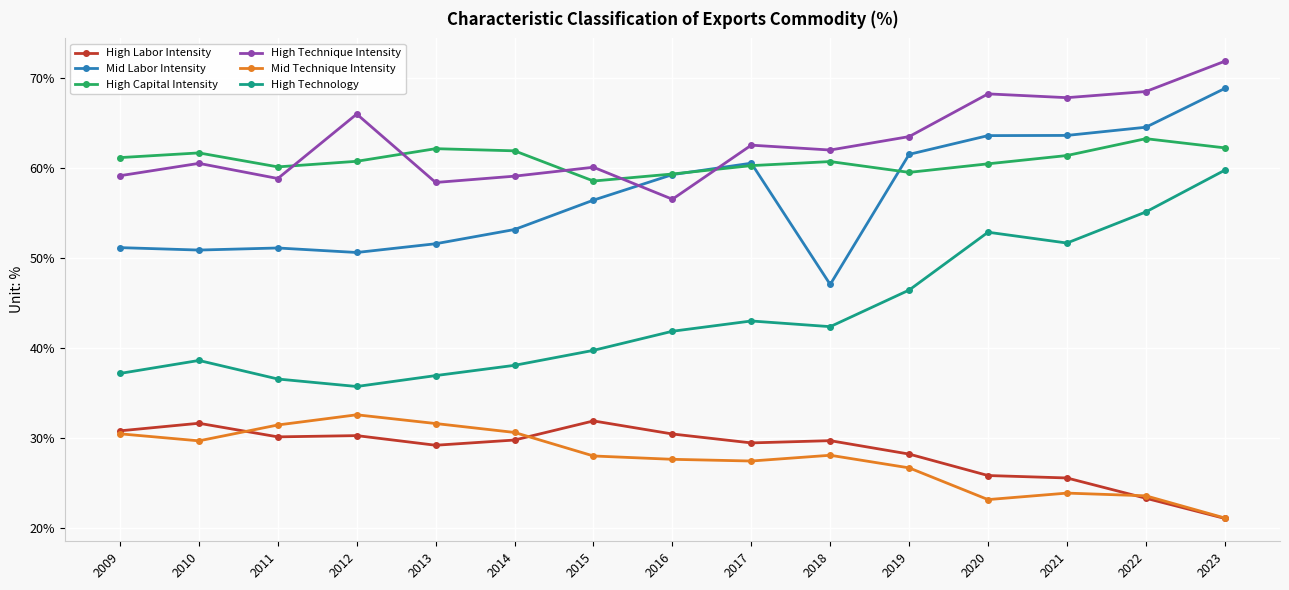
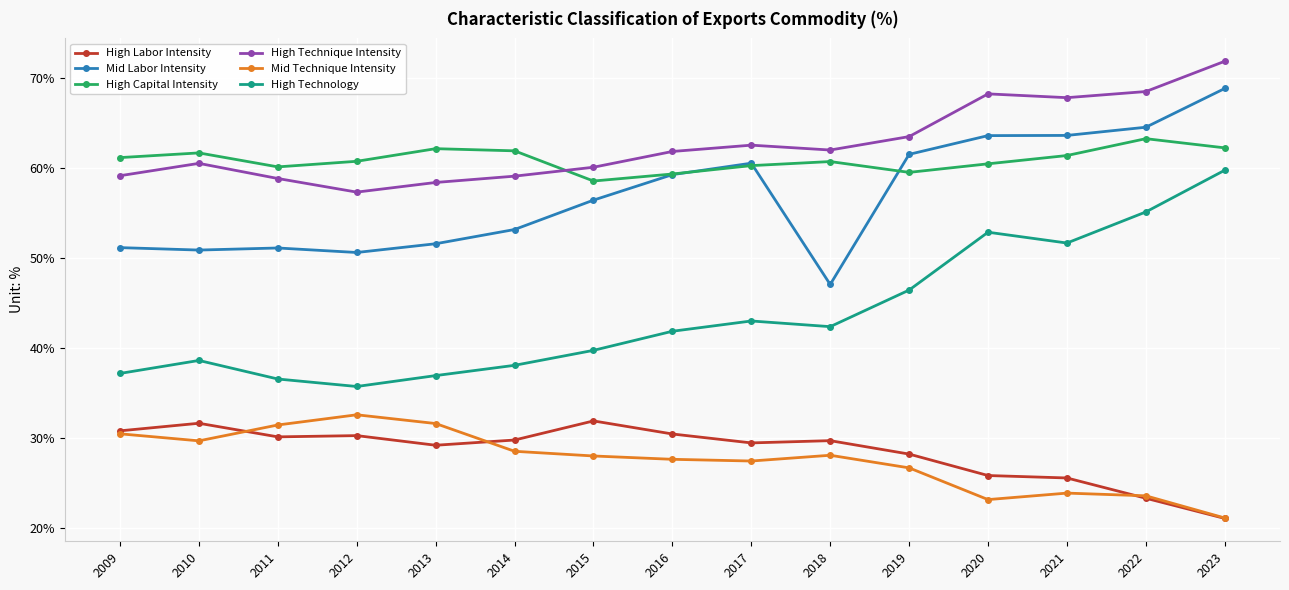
High Technique Intensity, 2012: 66% -> 57%
Mid Technique Intensity, 2014: 31% -> 29%
High Technique Intensity, 2016: 57% -> 62%
